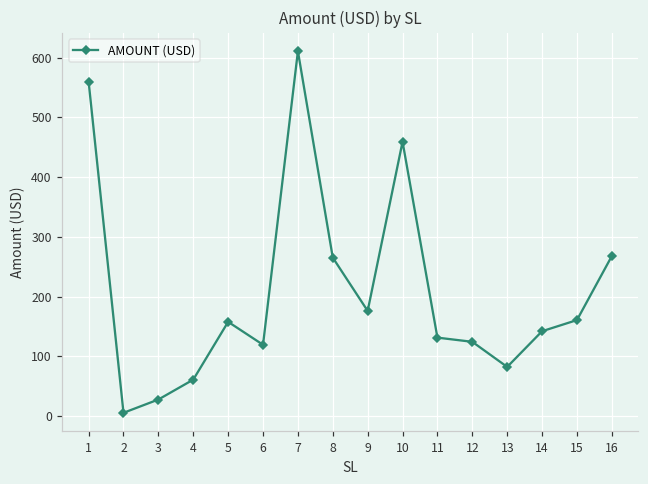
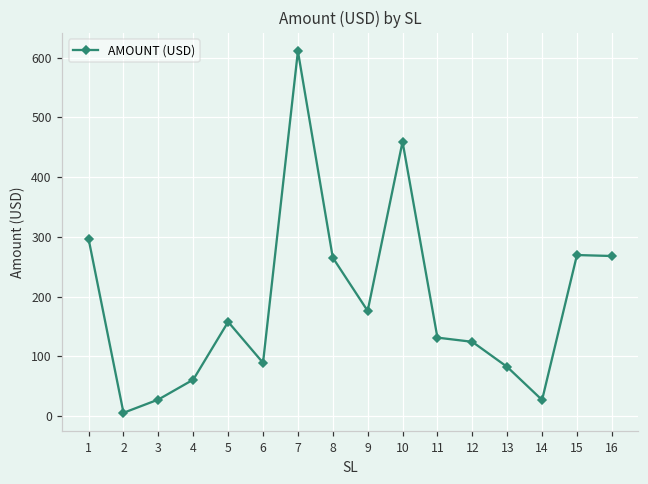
1: 560 -> 300
6: 120 -> 90
14: 140 -> 30
15: 160 -> 270
